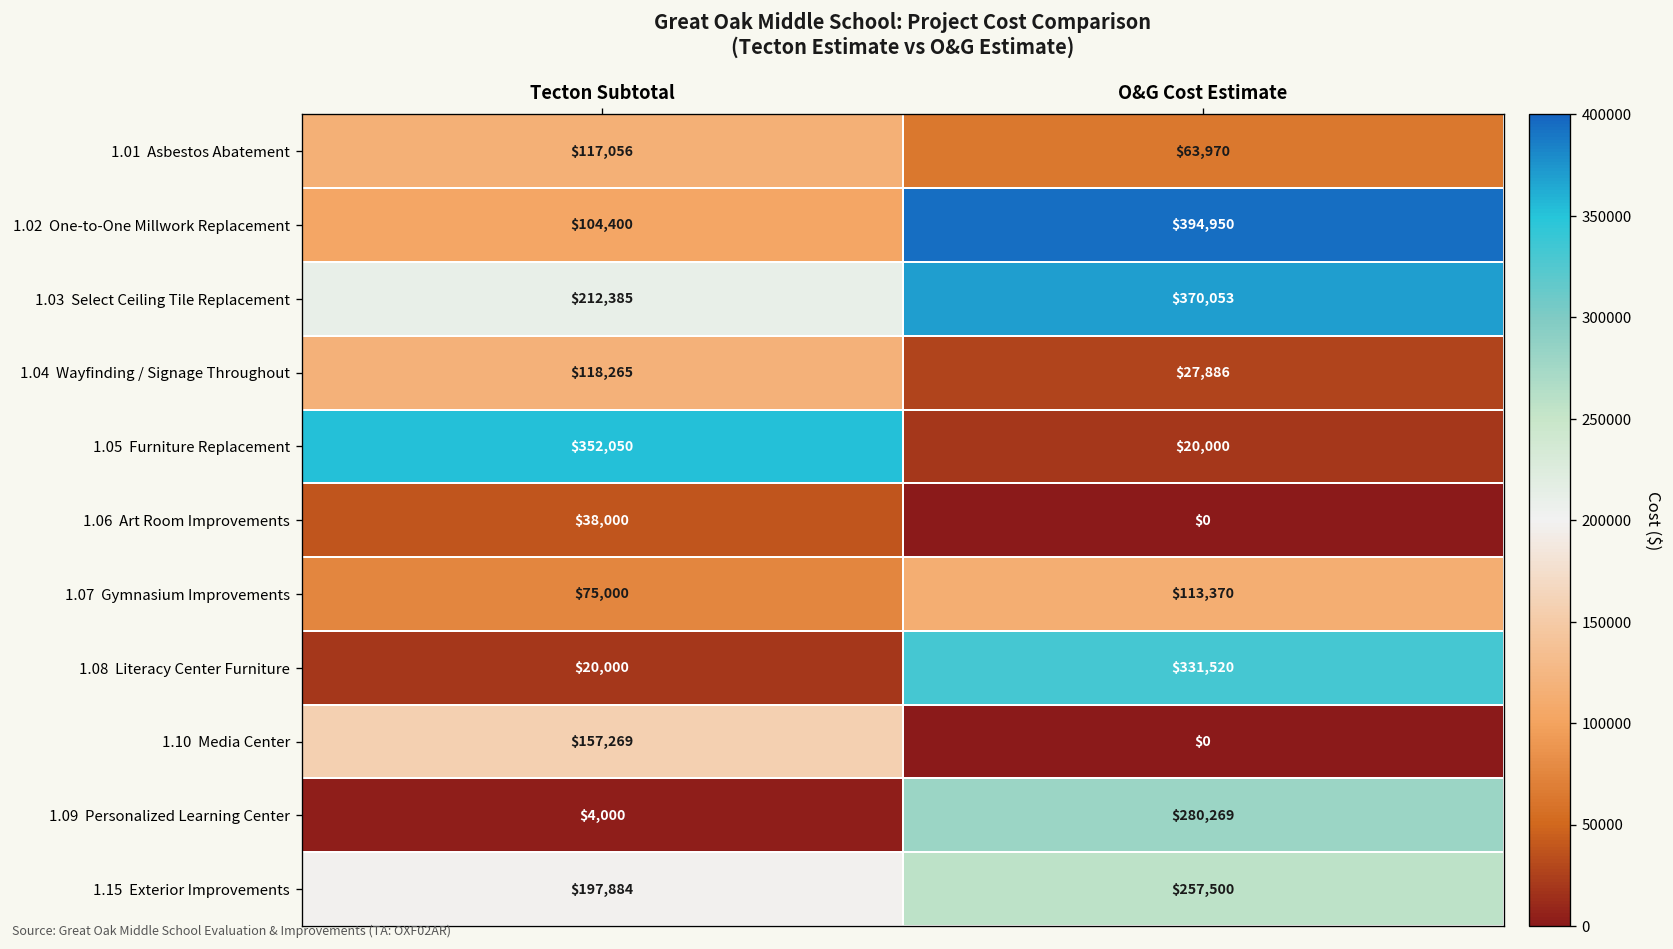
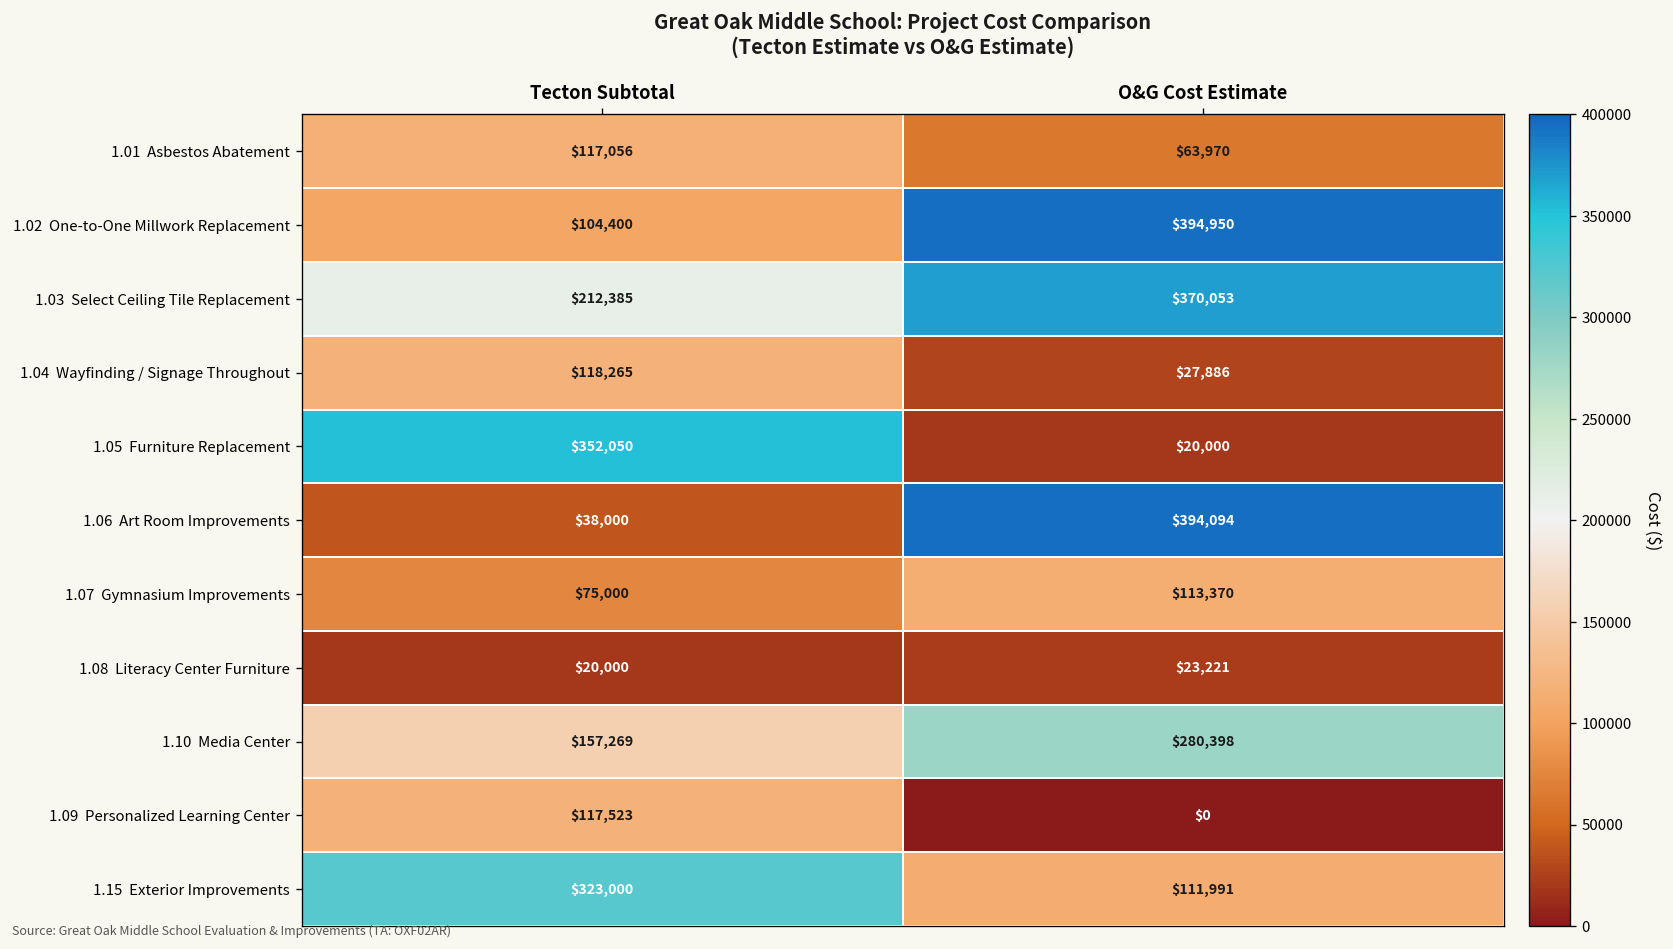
1.06 Art Room Improvements, O&G Cost Estimate: $0 -> $394,094
1.08 Literacy Center Furniture, O&G Cost Estimate: $331,520 -> $23,221
1.10 Media Center, O&G Cost Estimate: $0 -> $280,398
1.09 Personalized Learning Center, Tecton Subtotal: $4,000 -> $117,523
1.09 Personalized Learning Center, O&G Cost Estimate: $280,269 -> $0
1.15 Exterior Improvements, Tecton Subtotal: $197,884 -> $323,000
1.15 Exterior Improvements, O&G Cost Estimate: $257,500 -> $111,991
